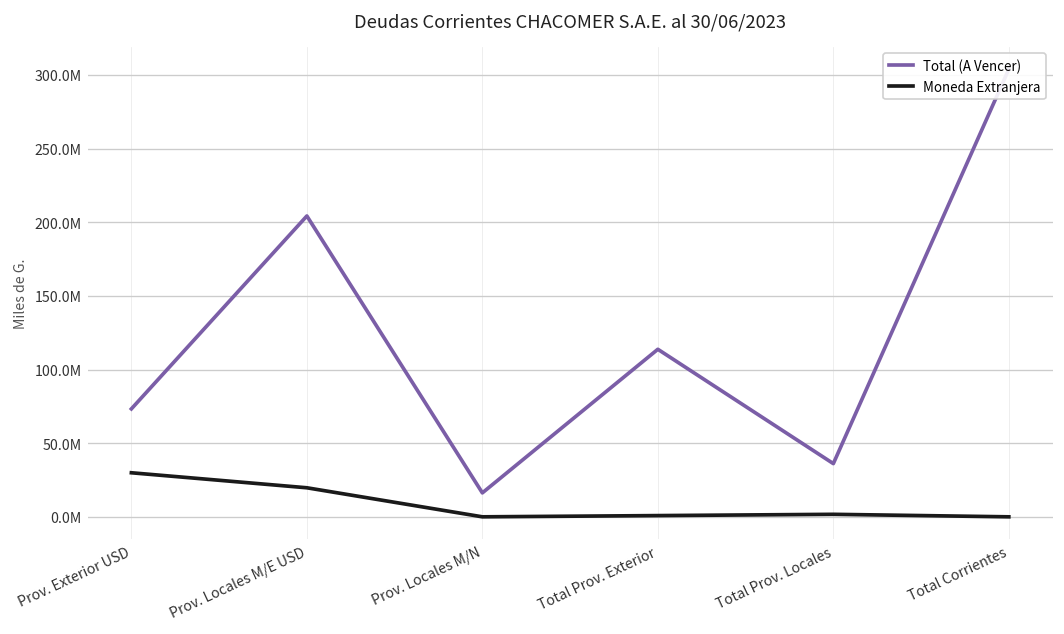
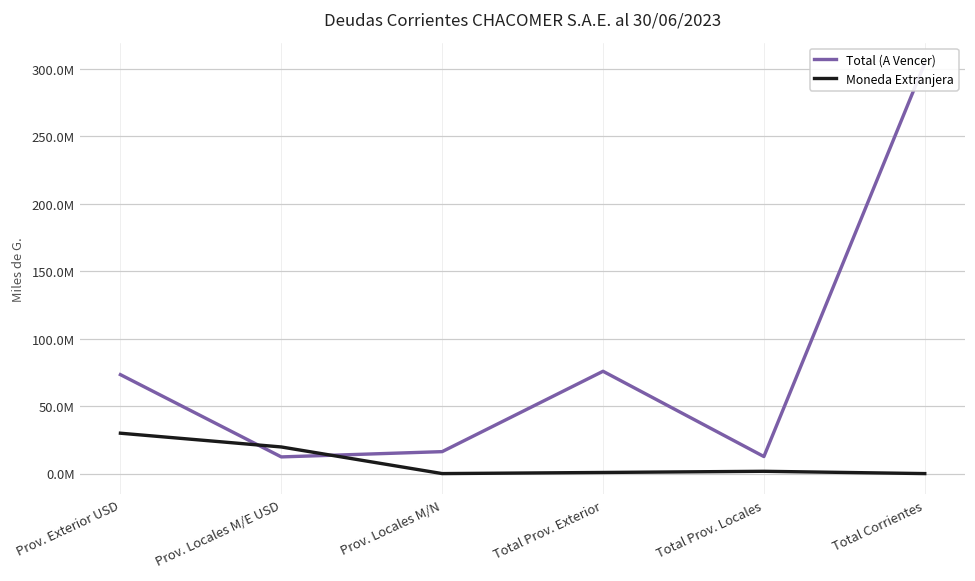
Total (A Vencer), Prov. Locales M/E USD: 204000000 -> 12000000
Total (A Vencer), Total Prov. Exterior: 114000000 -> 76000000
Total (A Vencer), Total Prov. Locales: 36000000 -> 13000000
